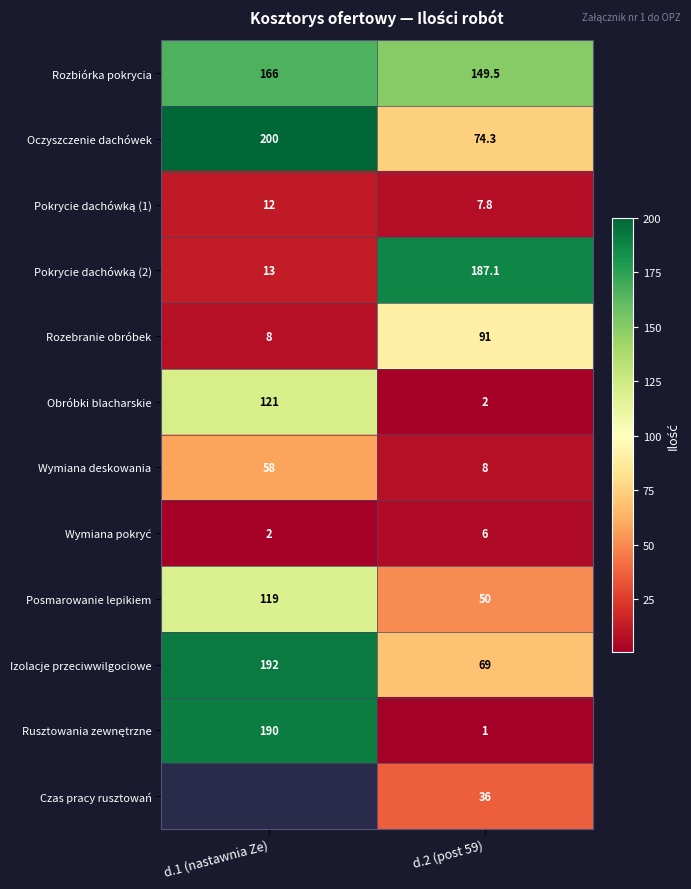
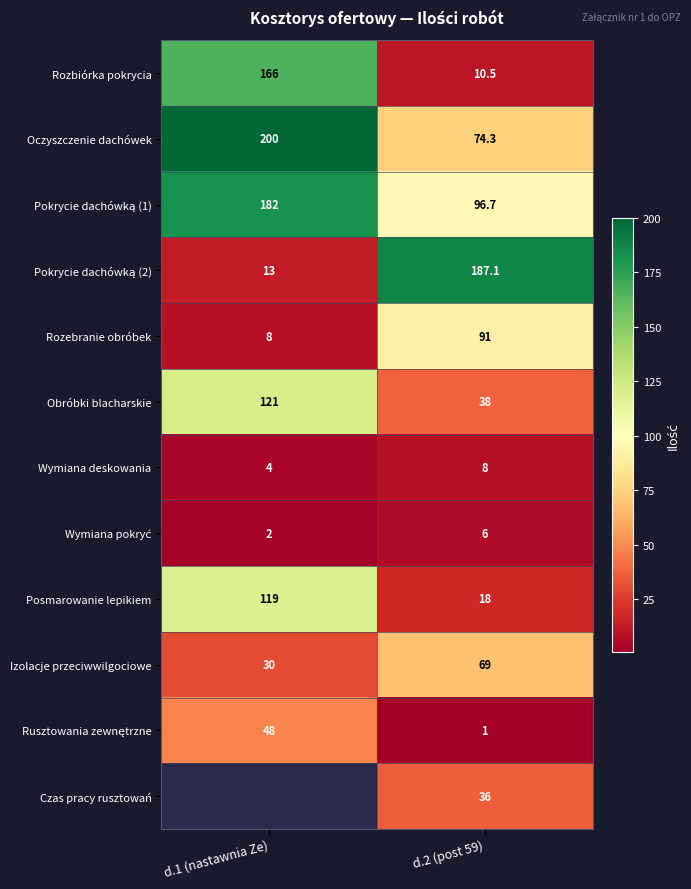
Rozbiórka pokrycia, d.2 (post 59): 149.5 -> 10.5
Pokrycie dachówką (1), d.1 (nastawnia Ze): 12 -> 182
Pokrycie dachówką (1), d.2 (post 59): 7.8 -> 96.7
Obróbki blacharskie, d.2 (post 59): 2 -> 38
Wymiana deskowania, d.1 (nastawnia Ze): 58 -> 4
Posmarowanie lepikiem, d.2 (post 59): 50 -> 18
Izolacje przeciwwilgociowe, d.1 (nastawnia Ze): 192 -> 30
Rusztowania zewnętrzne, d.1 (nastawnia Ze): 190 -> 48
